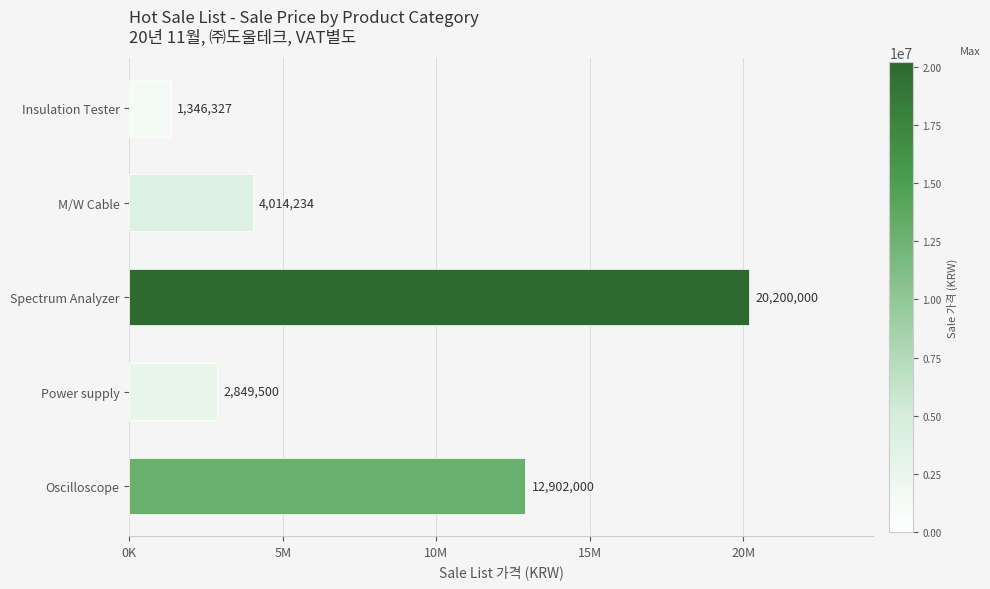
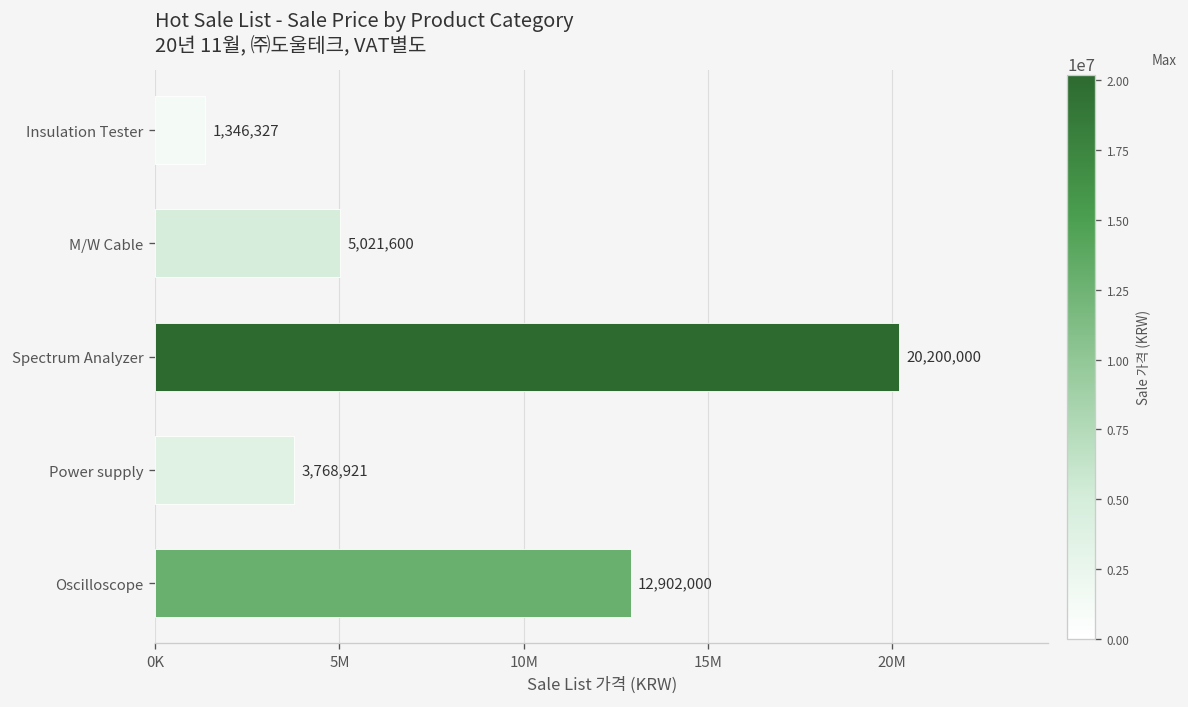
M/W Cable: 4,014,234 -> 5,021,600
Power supply: 2,849,500 -> 3,768,921
